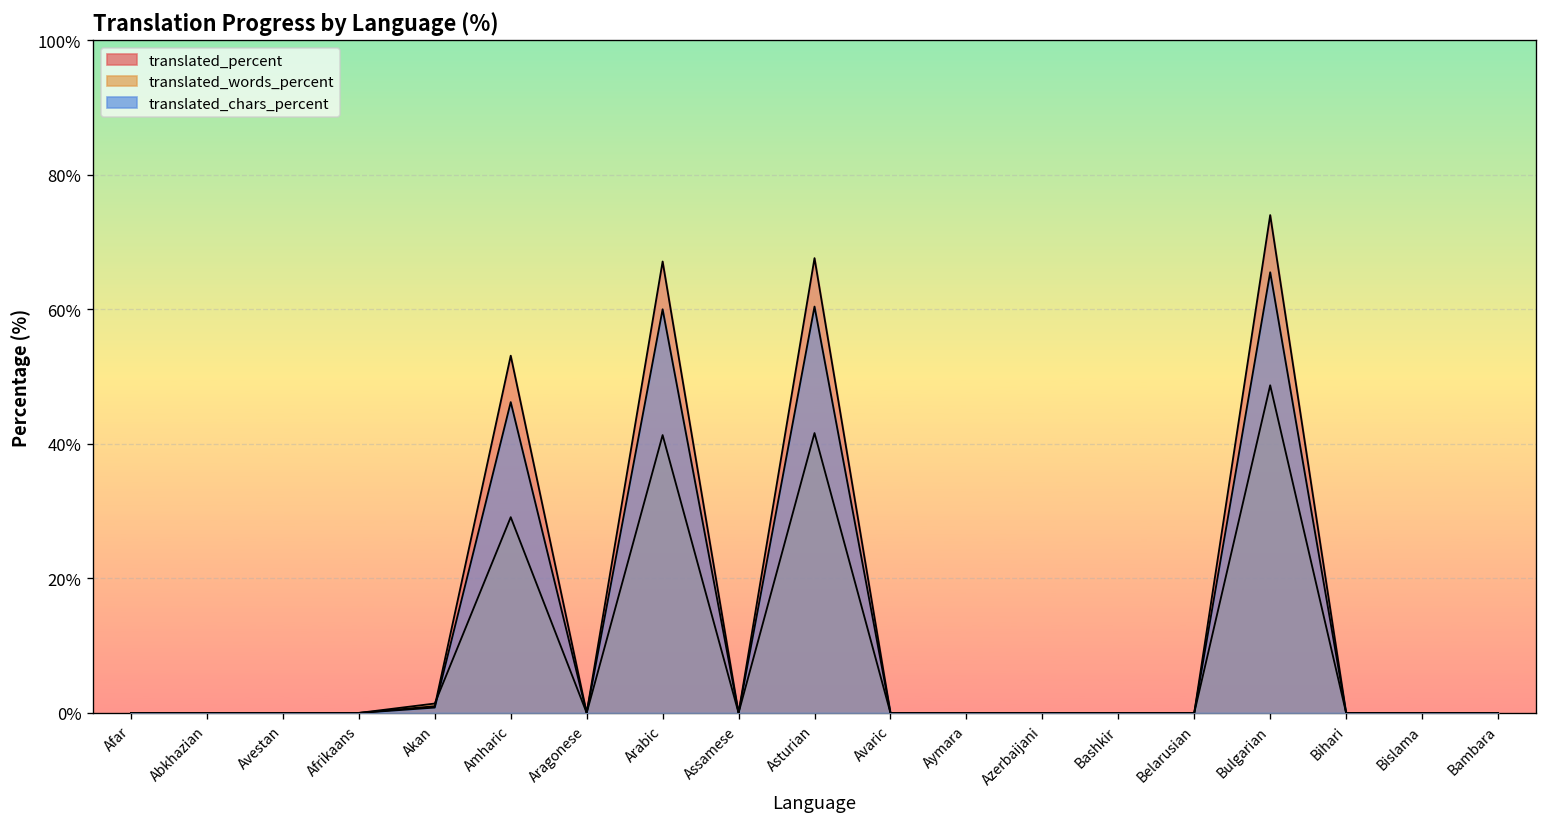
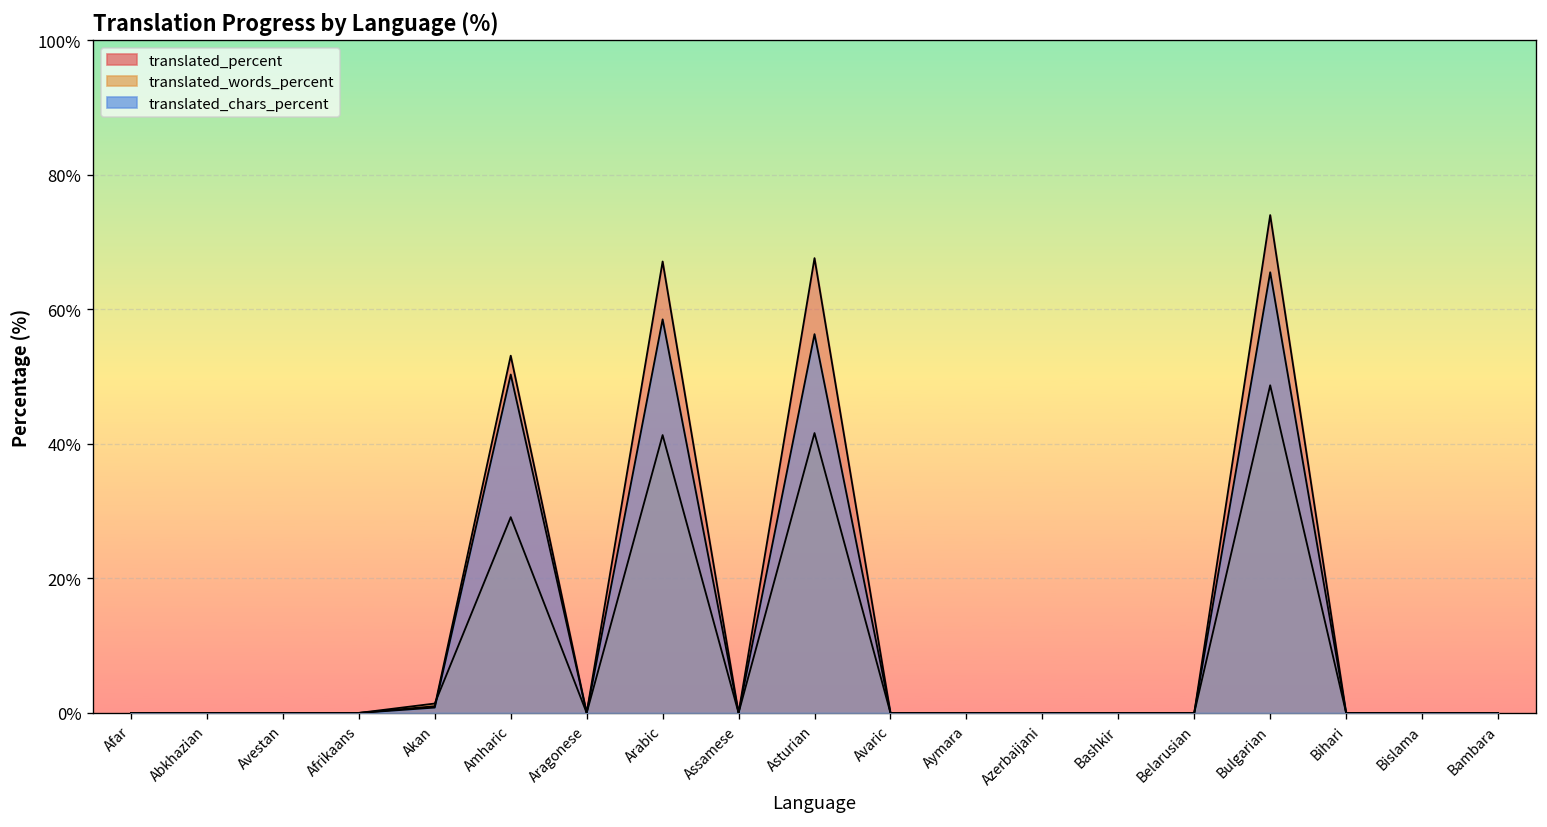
translated_chars_percent, Amharic: 46% -> 50%
translated_chars_percent, Arabic: 60% -> 59%
translated_chars_percent, Asturian: 60% -> 56%
